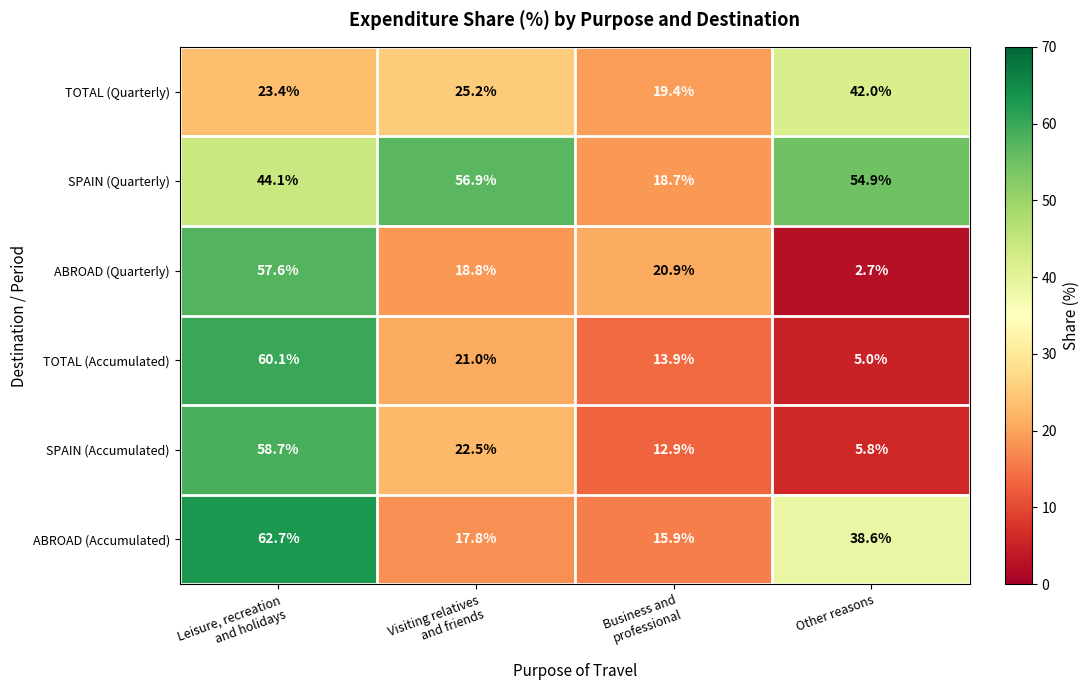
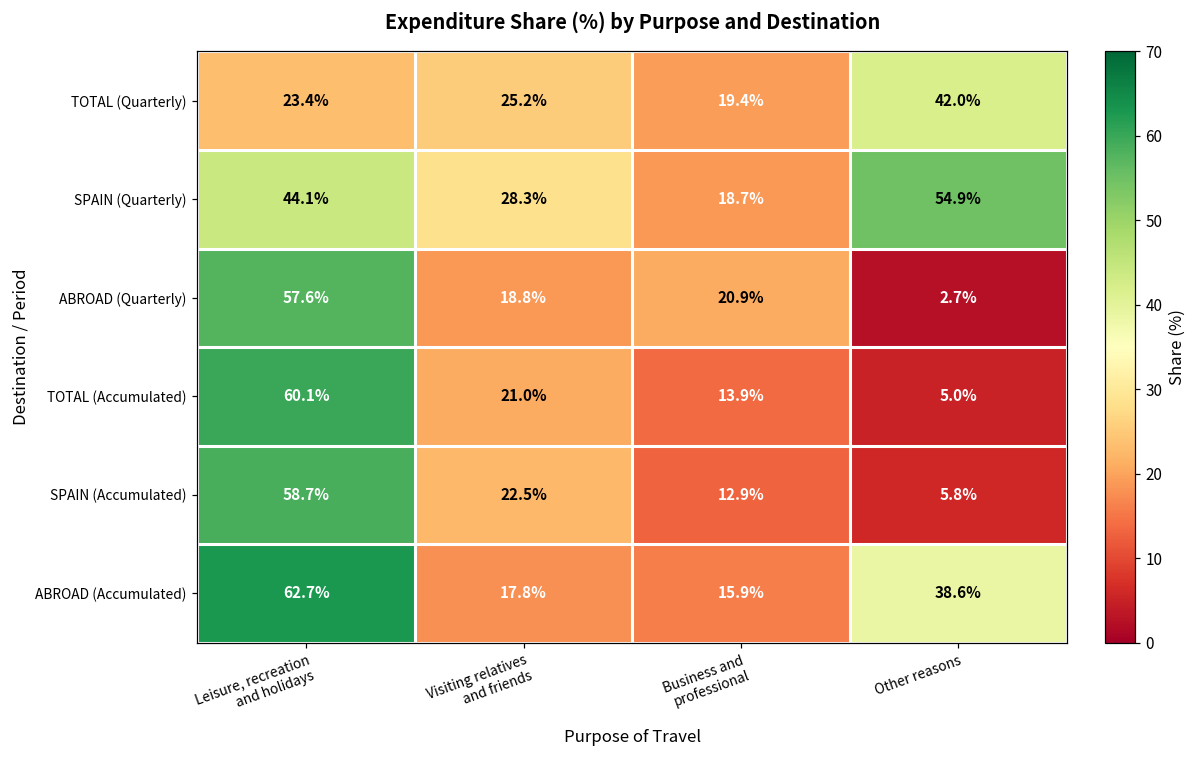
SPAIN (Quarterly), Visiting relatives and friends: 56.9% -> 28.3%
